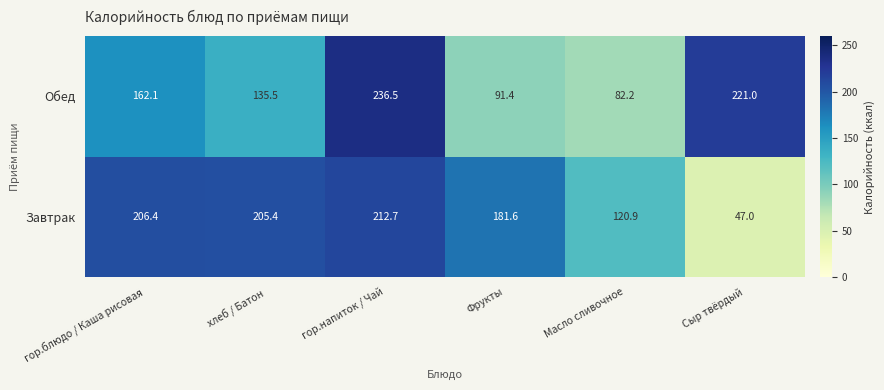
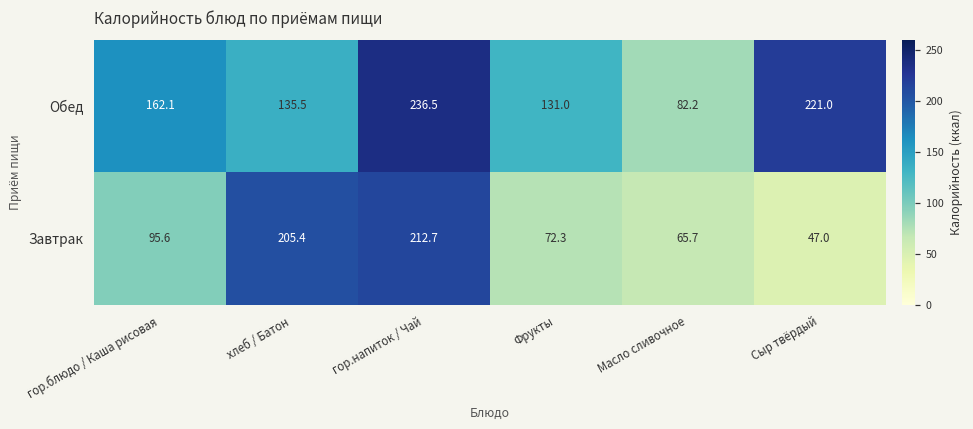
Обед, Фрукты: 91.4 -> 131.0
Завтрак, гор.блюдо / Каша рисовая: 206.4 -> 95.6
Завтрак, Фрукты: 181.6 -> 72.3
Завтрак, Масло сливочное: 120.9 -> 65.7
